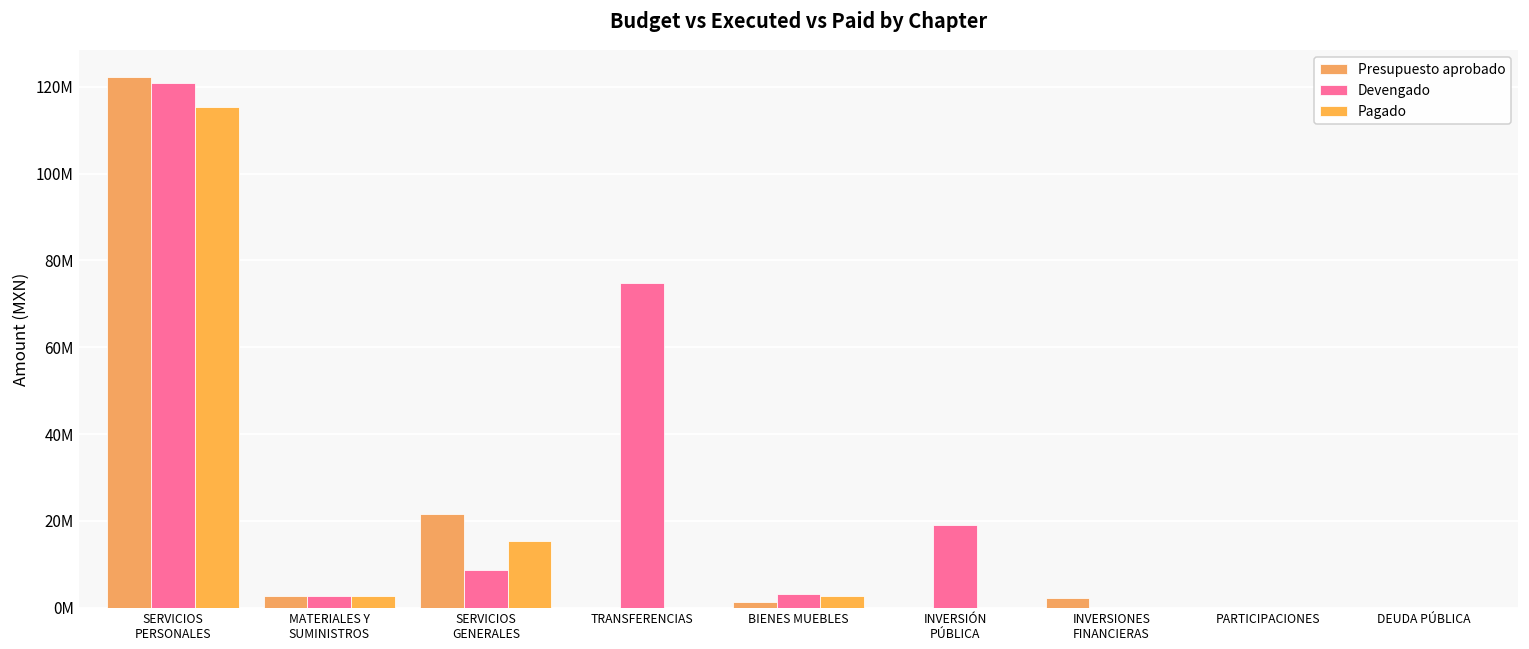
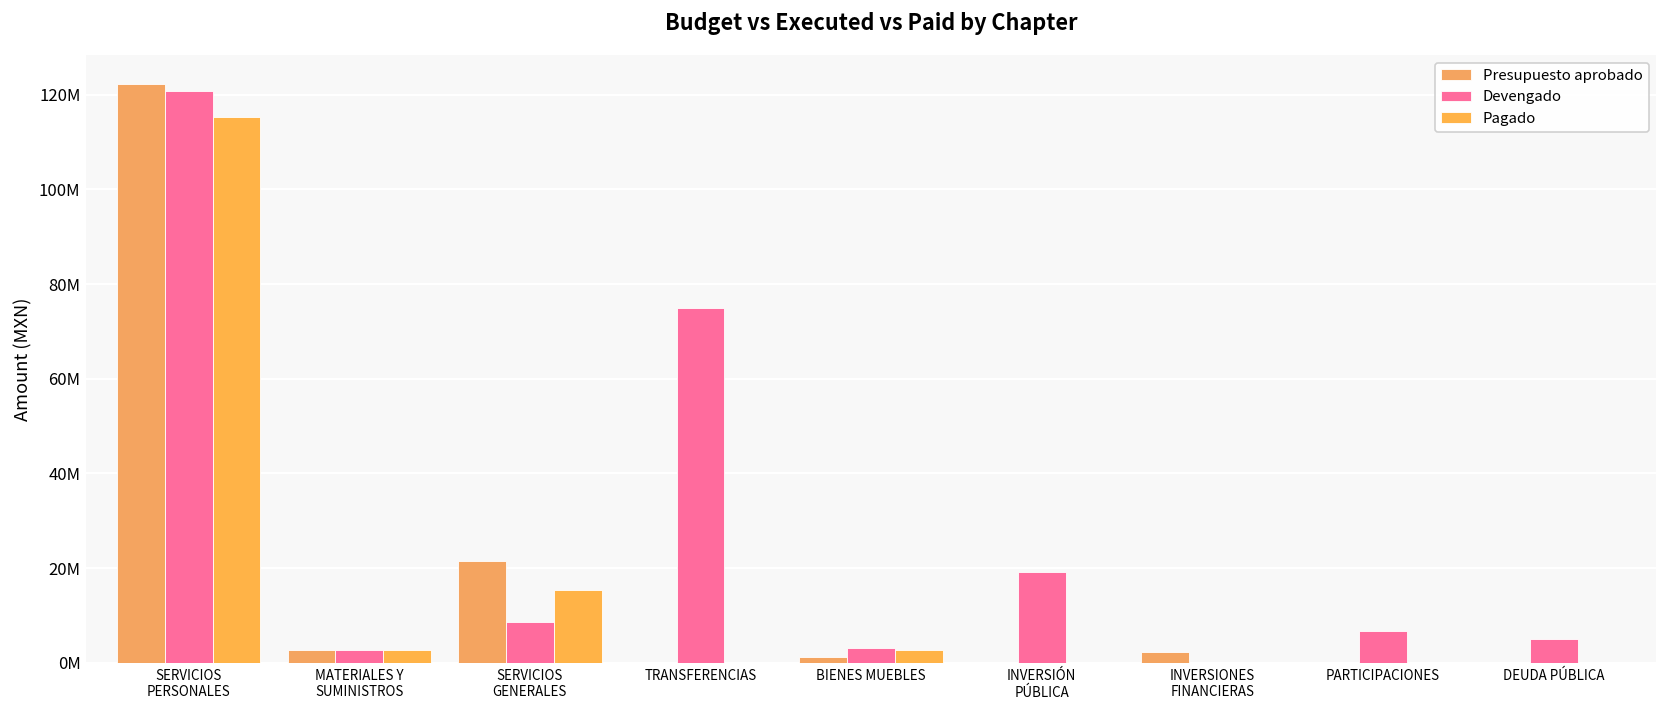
Devengado, PARTICIPACIONES: 0 -> 7000000
Devengado, DEUDA PÚBLICA: 0 -> 5000000
